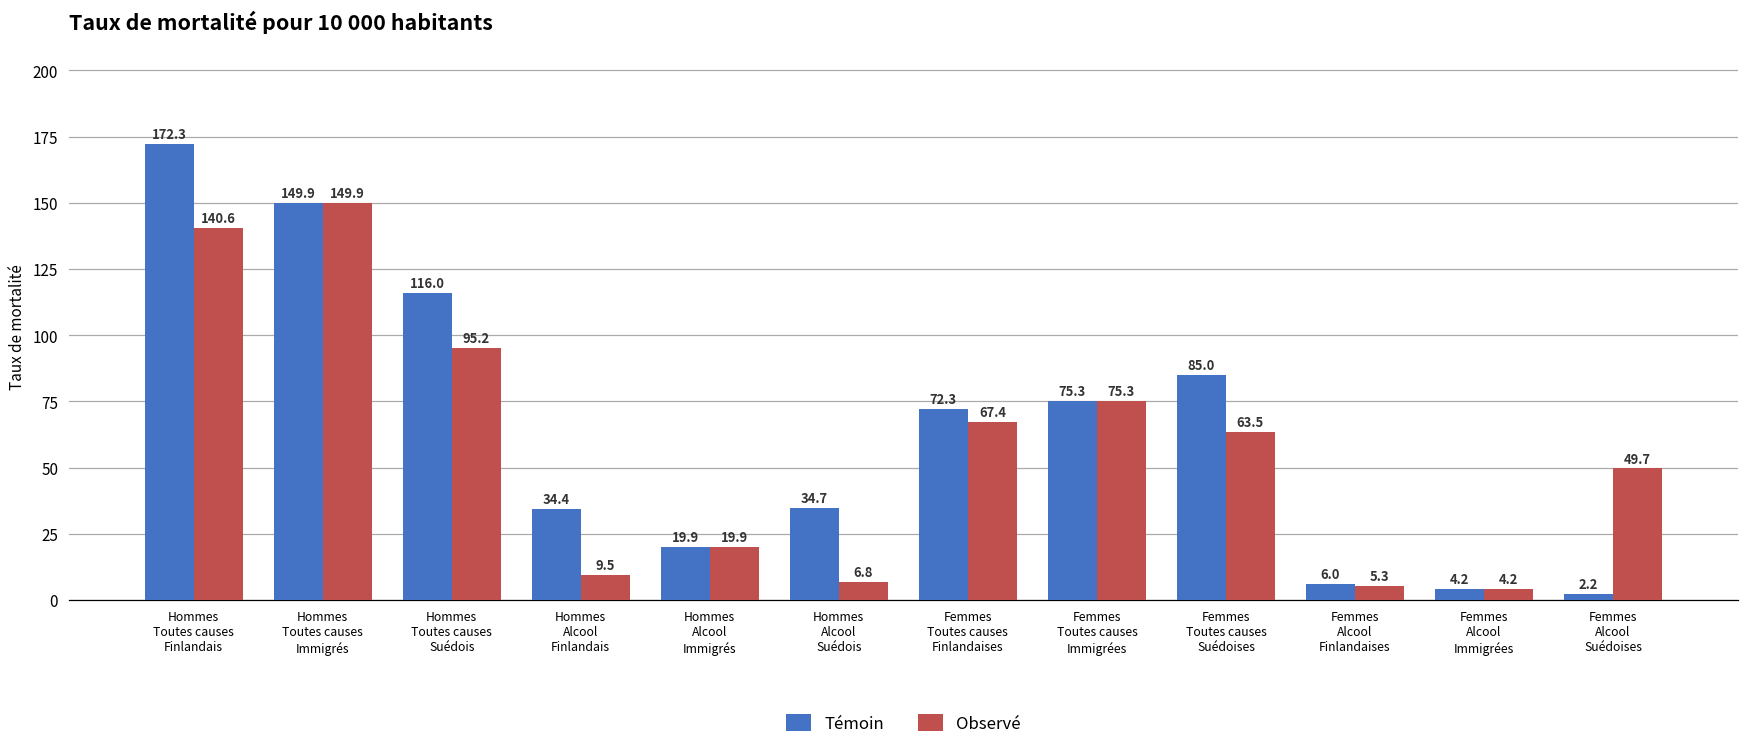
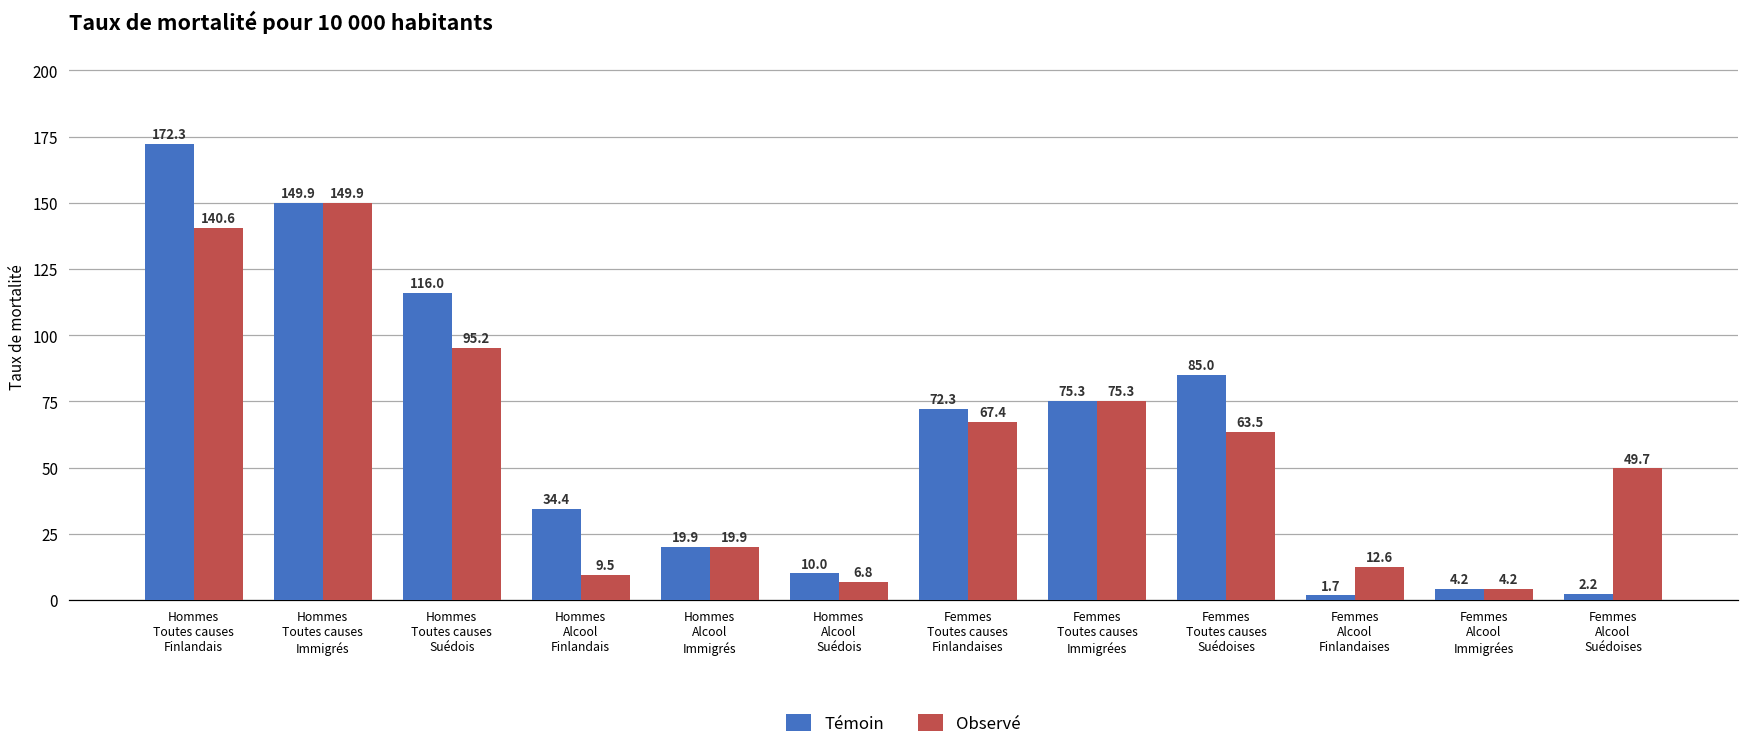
Témoin, Hommes Alcool Suédois: 34.7 -> 10.0
Témoin, Femmes Alcool Finlandaises: 6.0 -> 1.7
Observé, Femmes Alcool Finlandaises: 5.3 -> 12.6
